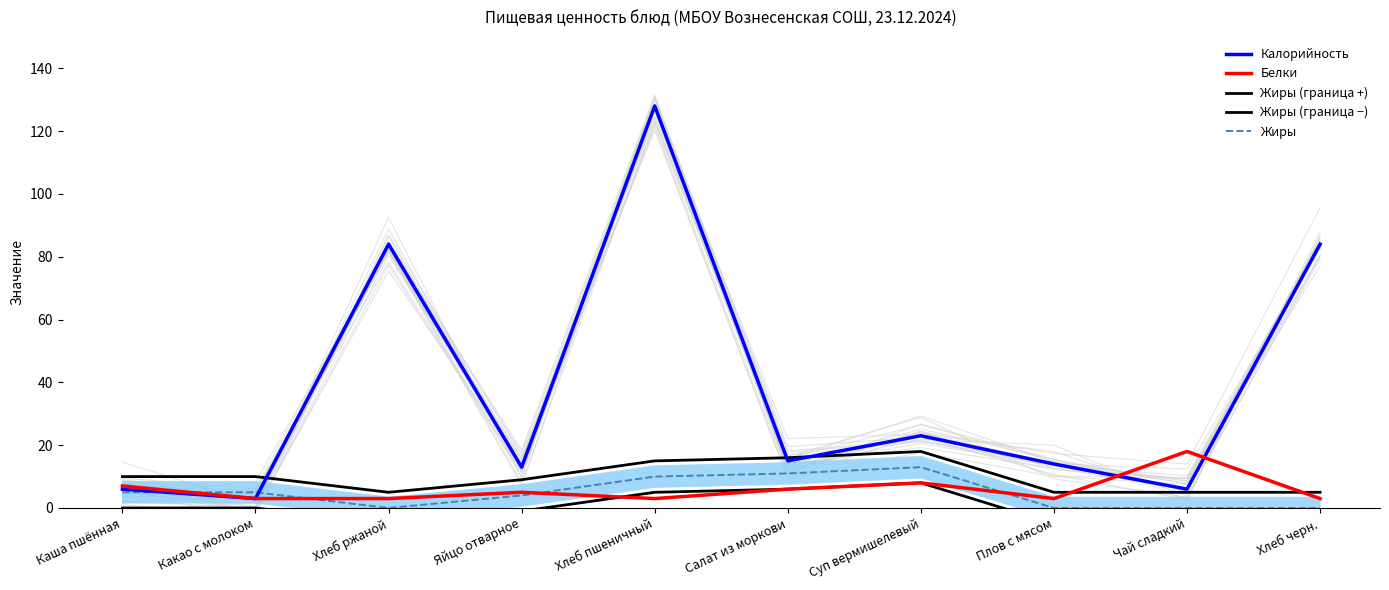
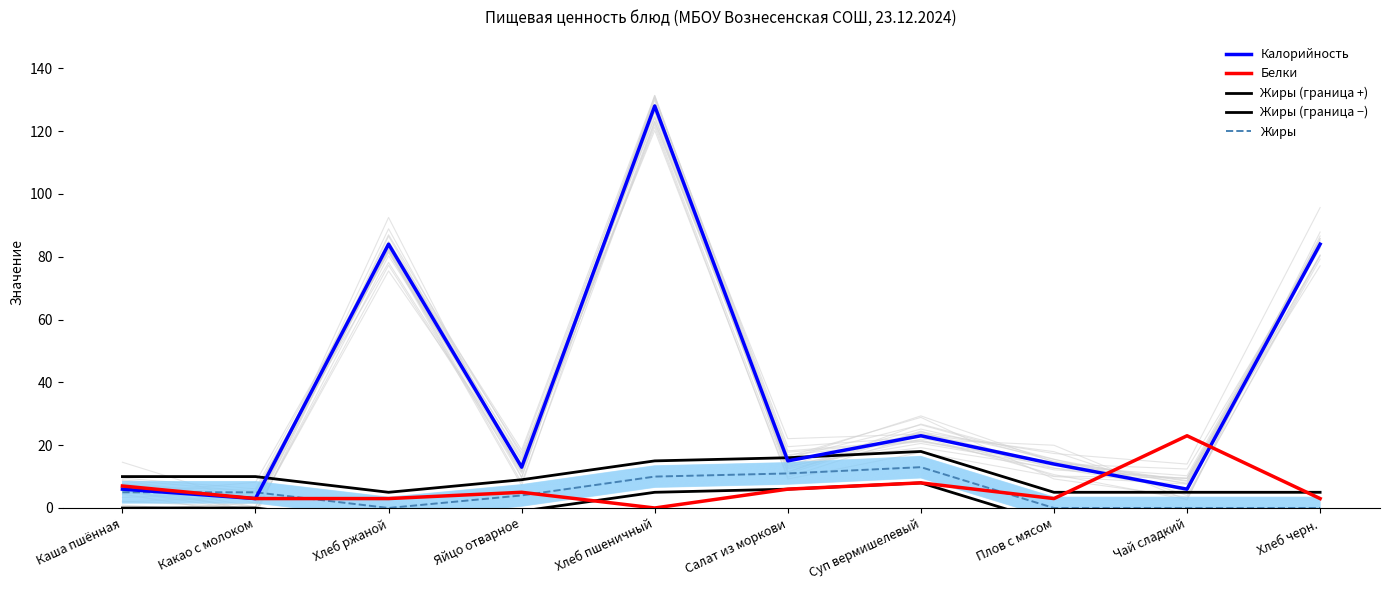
Белки, Хлеб пшеничный: 3 -> 0
Белки, Чай сладкий: 18 -> 23
